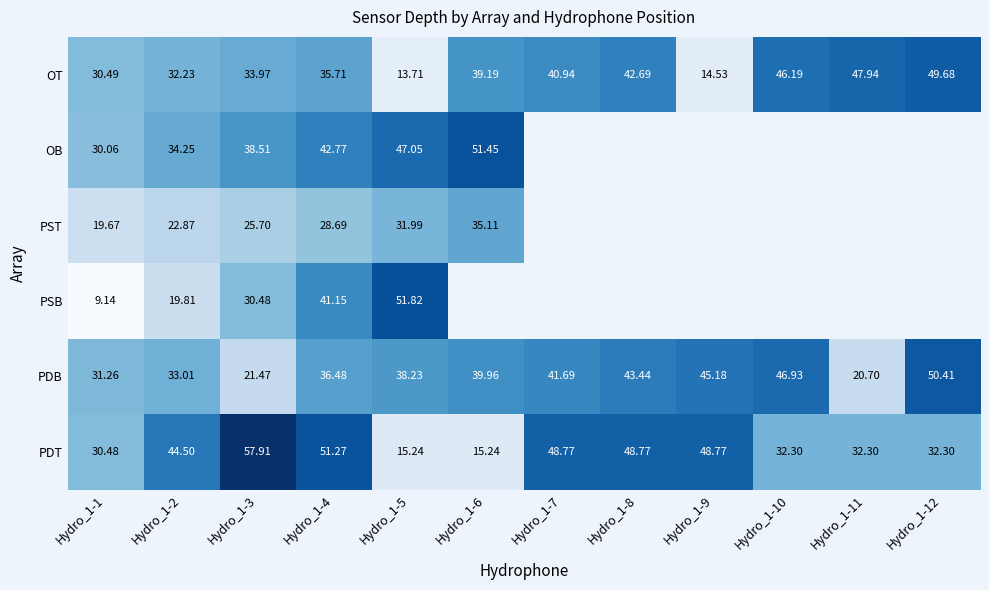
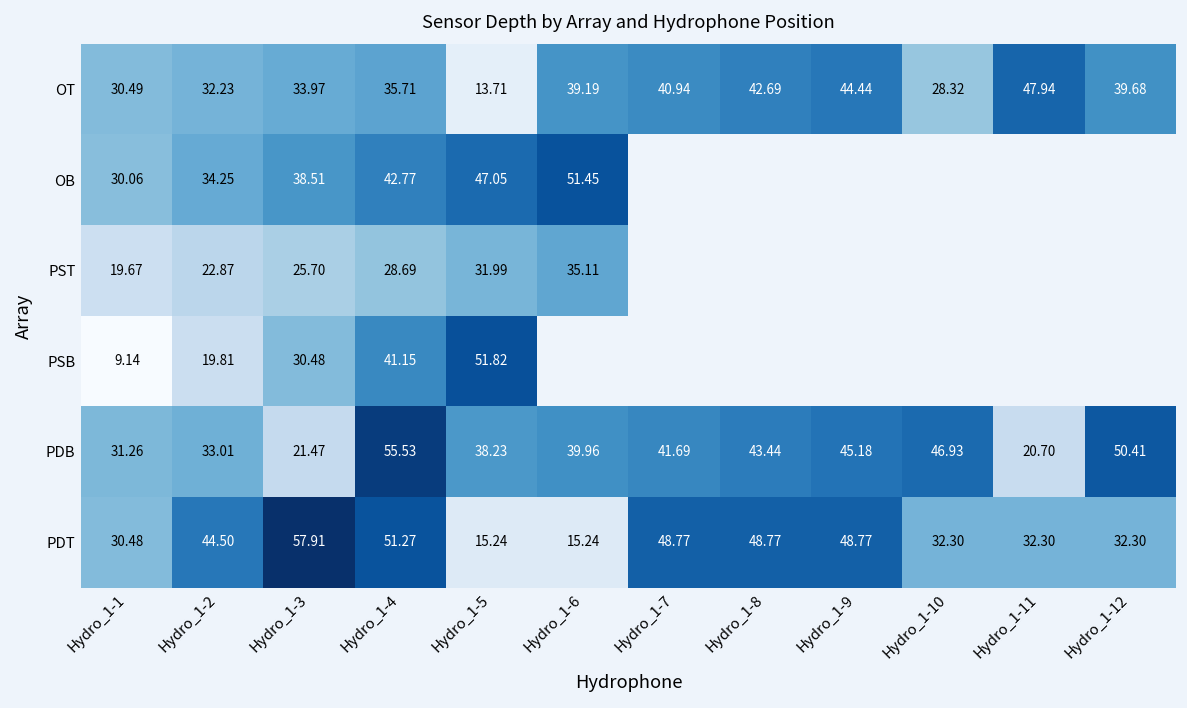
OT, Hydro_1-9: 14.53 -> 44.44
OT, Hydro_1-10: 46.19 -> 28.32
OT, Hydro_1-12: 49.68 -> 39.68
PDB, Hydro_1-4: 36.48 -> 55.53
